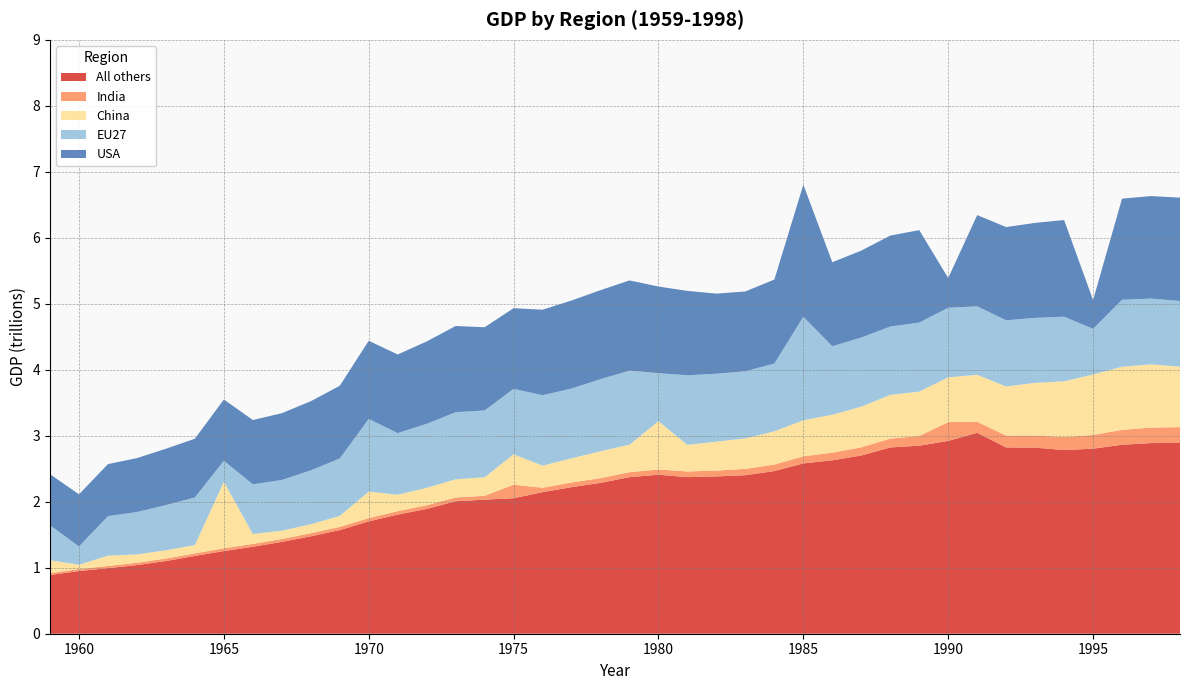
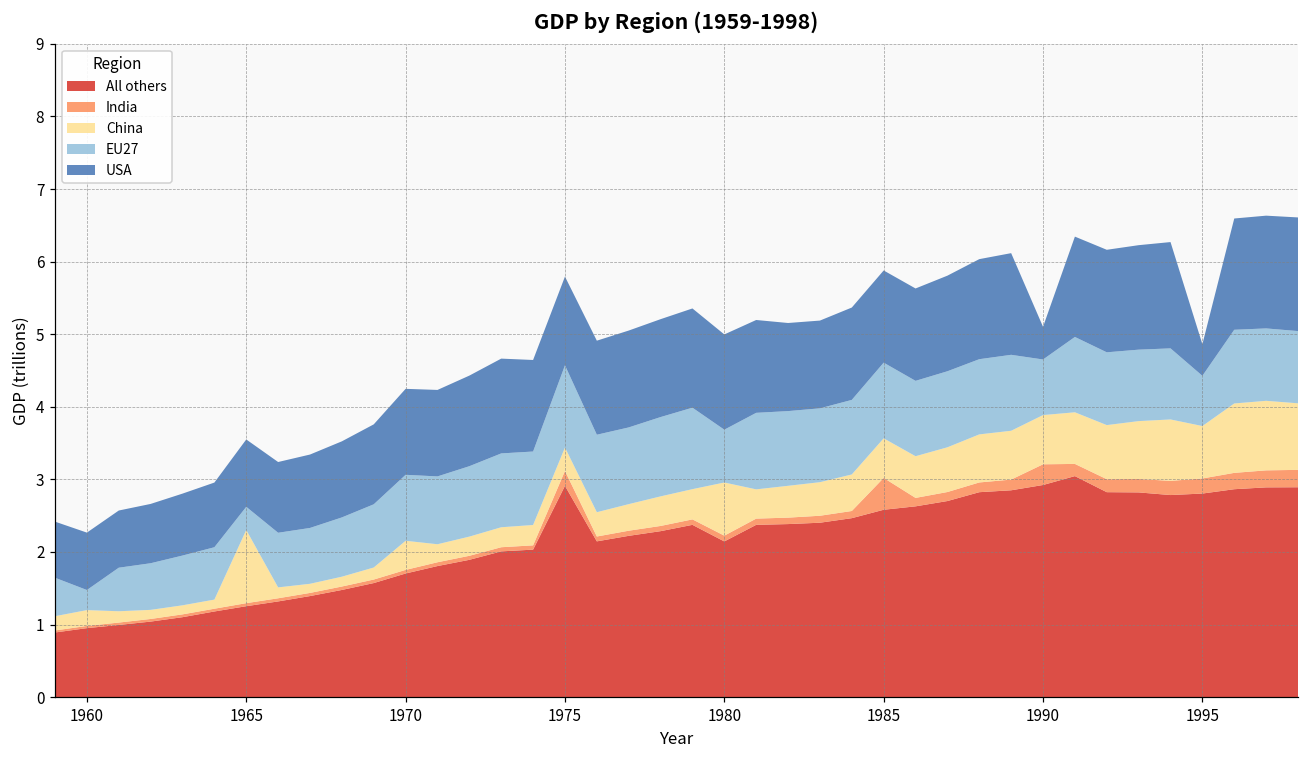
China, 1960: 0.1 -> 0.2
EU27, 1970: 1.1 -> 0.9
All others, 1975: 2.1 -> 2.9
China, 1975: 0.5 -> 0.3
EU27, 1975: 1.0 -> 1.1
All others, 1980: 2.4 -> 2.1
India, 1985: 0.1 -> 0.4
EU27, 1985: 1.6 -> 1.0
USA, 1985: 2.0 -> 1.3
EU27, 1990: 1.1 -> 0.8
China, 1995: 0.9 -> 0.7
